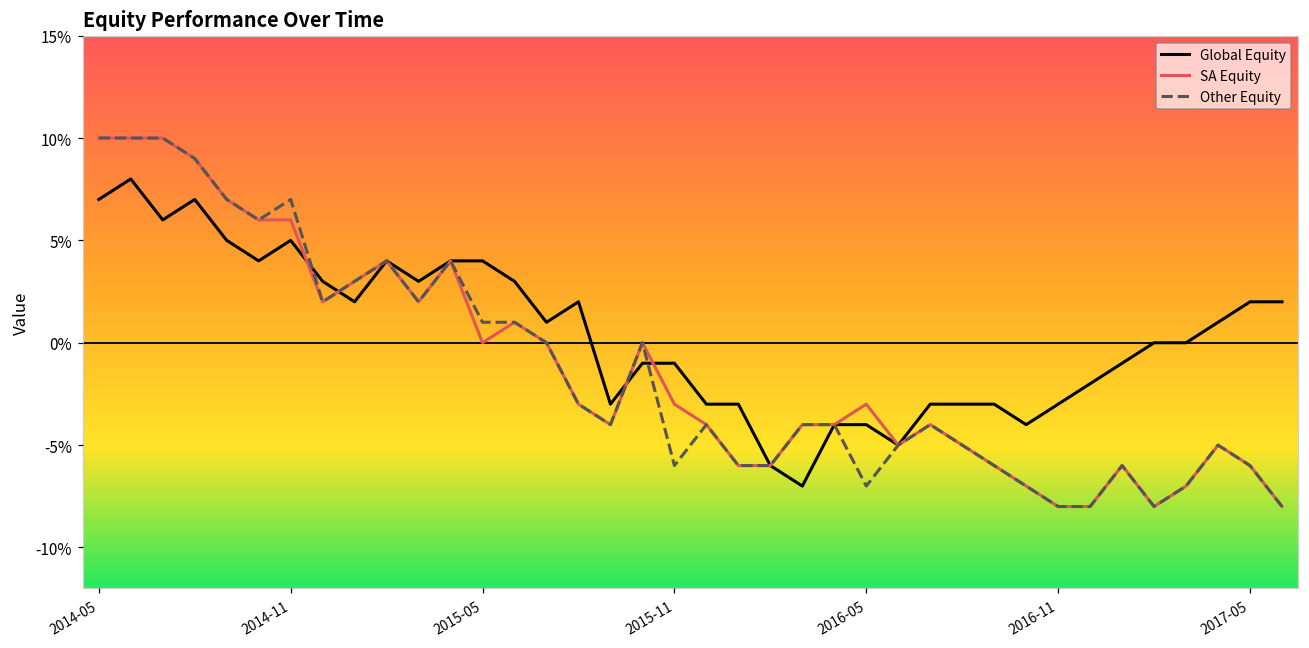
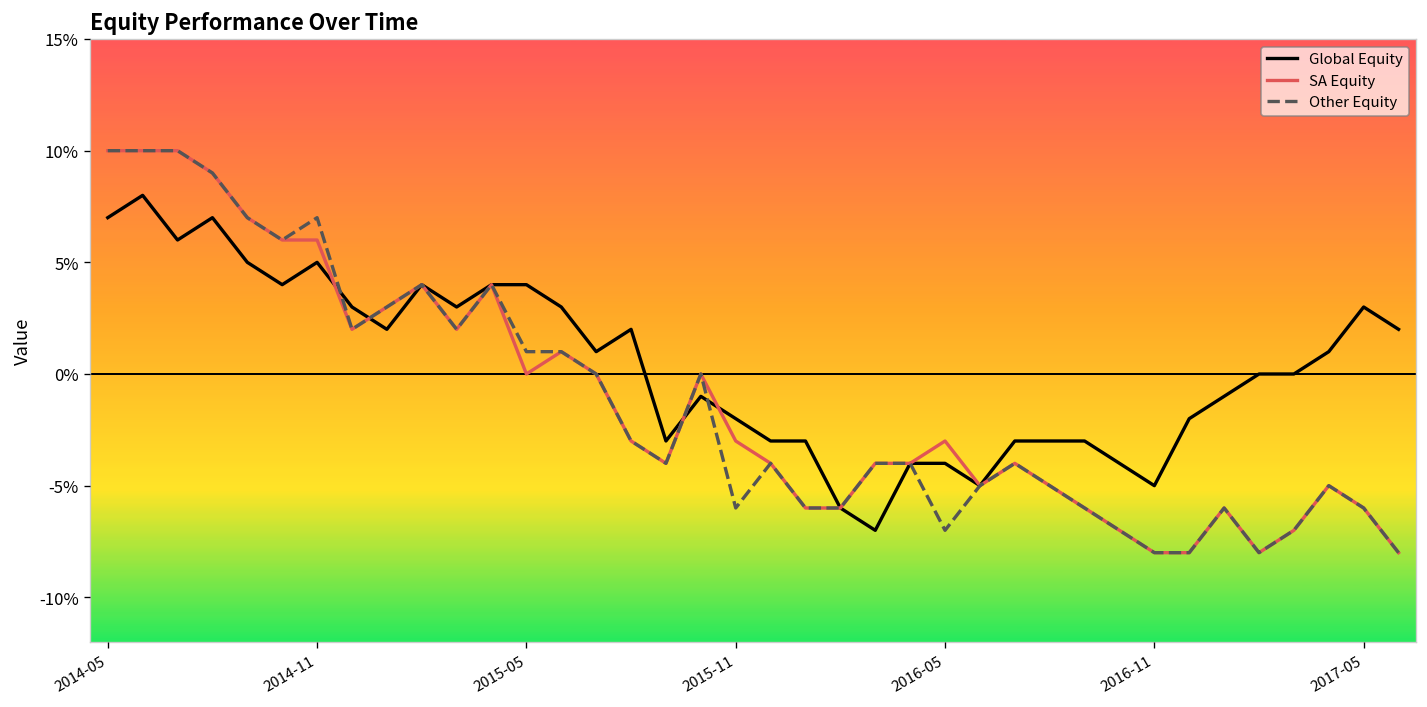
Global Equity, 2015-11: -1.0% -> -2.0%
Global Equity, 2016-11: -3.0% -> -5.0%
Global Equity, 2017-05: 2.0% -> 3.0%
